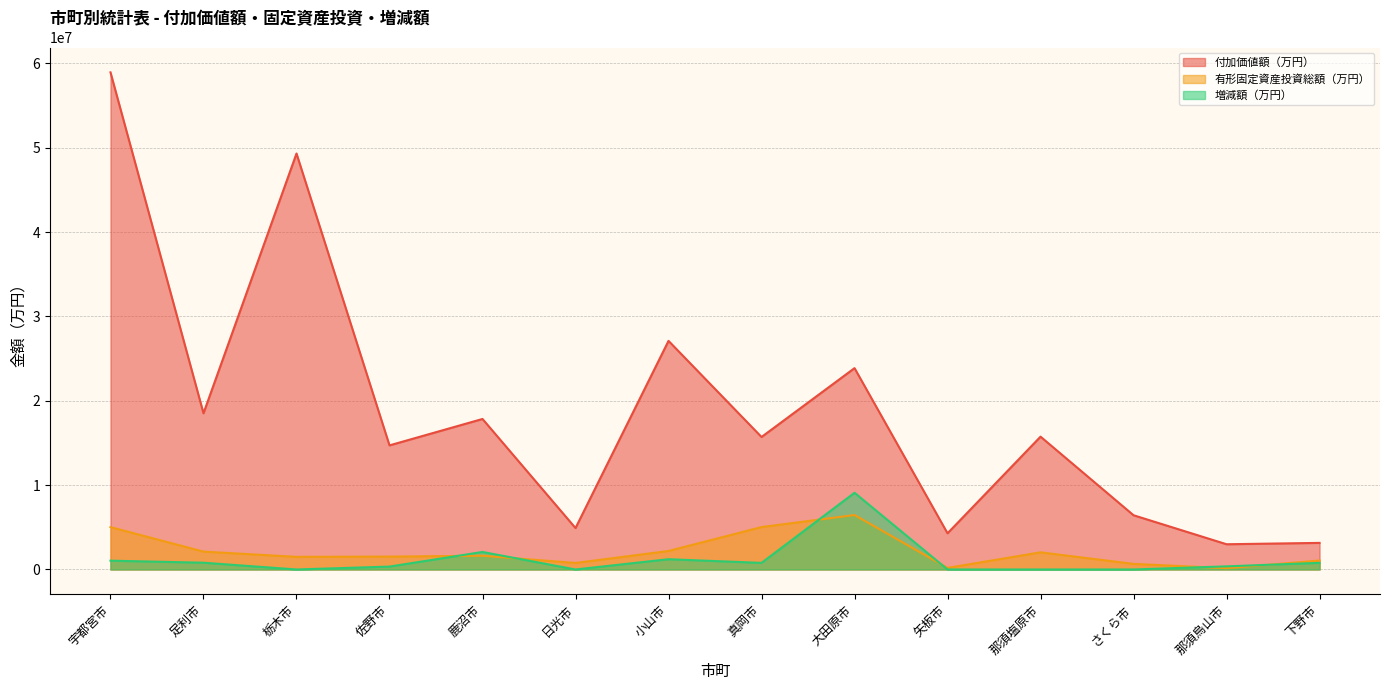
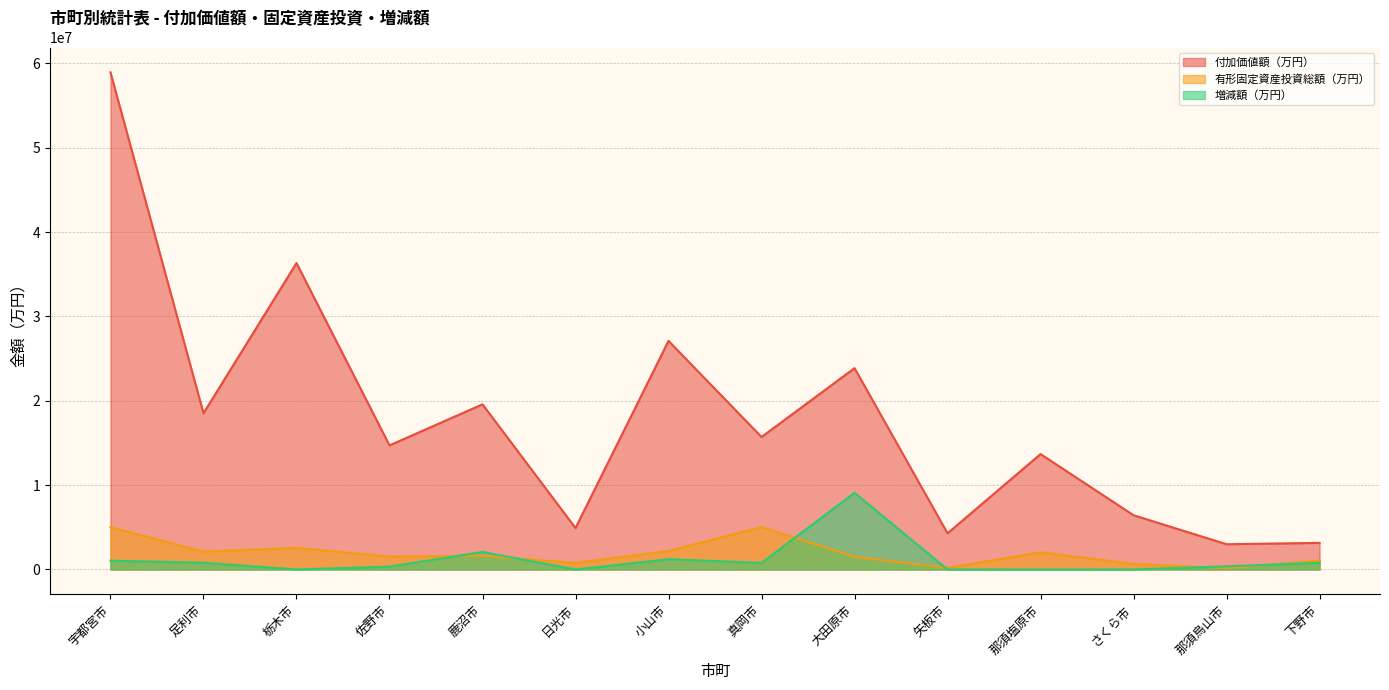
付加価値額（万円）, 栃木市: 49000000 -> 36000000
有形固定資産投資総額（万円）, 栃木市: 1000000 -> 3000000
付加価値額（万円）, 鹿沼市: 18000000 -> 20000000
有形固定資産投資総額（万円）, 大田原市: 6000000 -> 2000000
付加価値額（万円）, 那須塩原市: 16000000 -> 14000000
